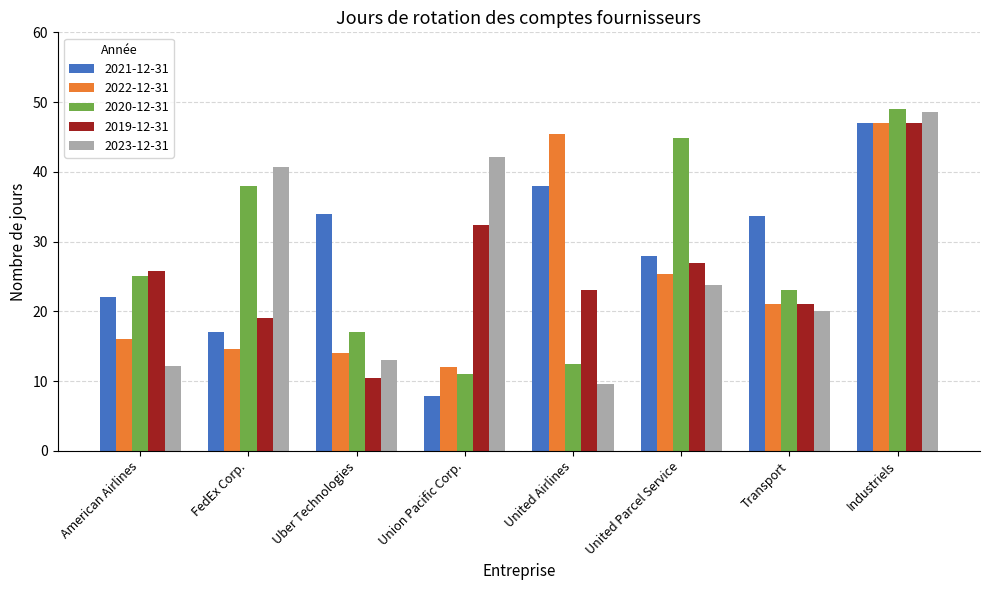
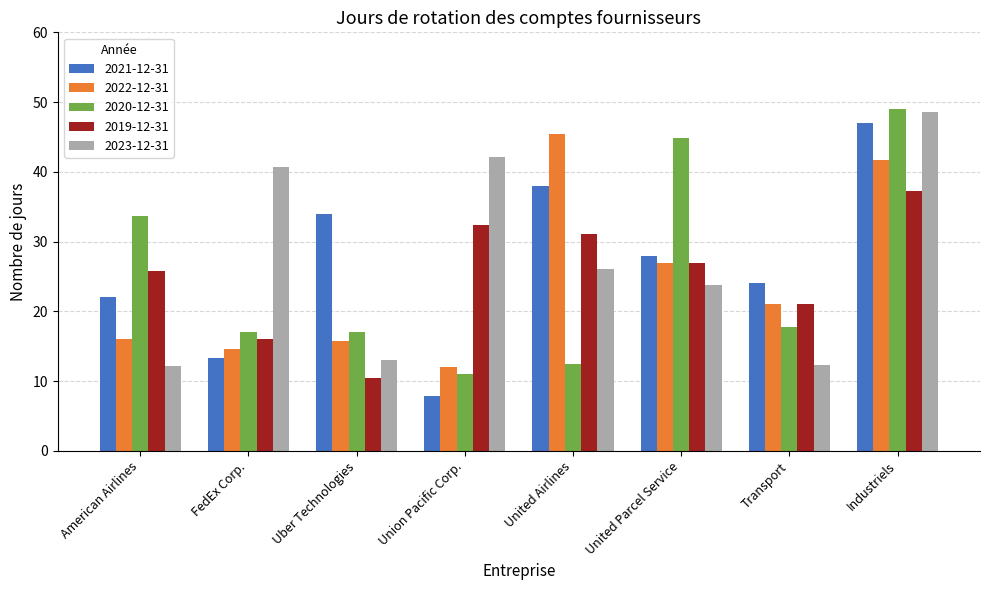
2020-12-31, American Airlines: 25 -> 34
2021-12-31, FedEx Corp.: 17 -> 13
2020-12-31, FedEx Corp.: 38 -> 17
2019-12-31, FedEx Corp.: 19 -> 16
2022-12-31, Uber Technologies: 14 -> 16
2019-12-31, United Airlines: 23 -> 31
2023-12-31, United Airlines: 10 -> 26
2022-12-31, United Parcel Service: 25 -> 27
2021-12-31, Transport: 34 -> 24
2020-12-31, Transport: 23 -> 18
2023-12-31, Transport: 20 -> 12
2022-12-31, Industriels: 47 -> 42
2019-12-31, Industriels: 47 -> 37
